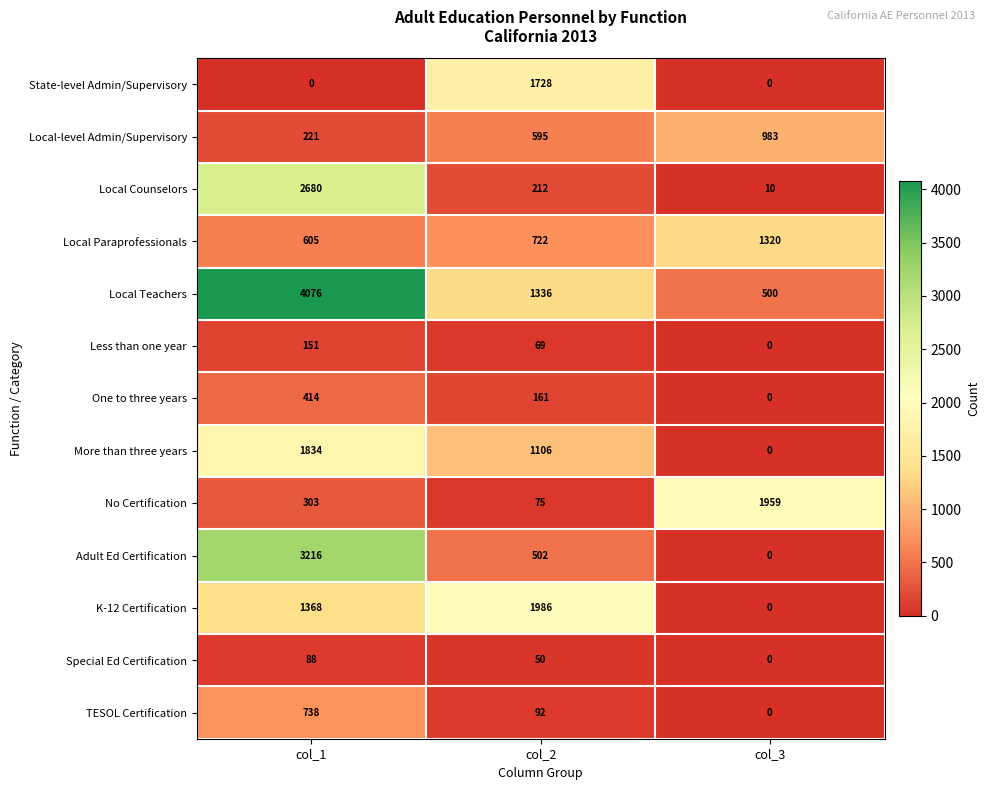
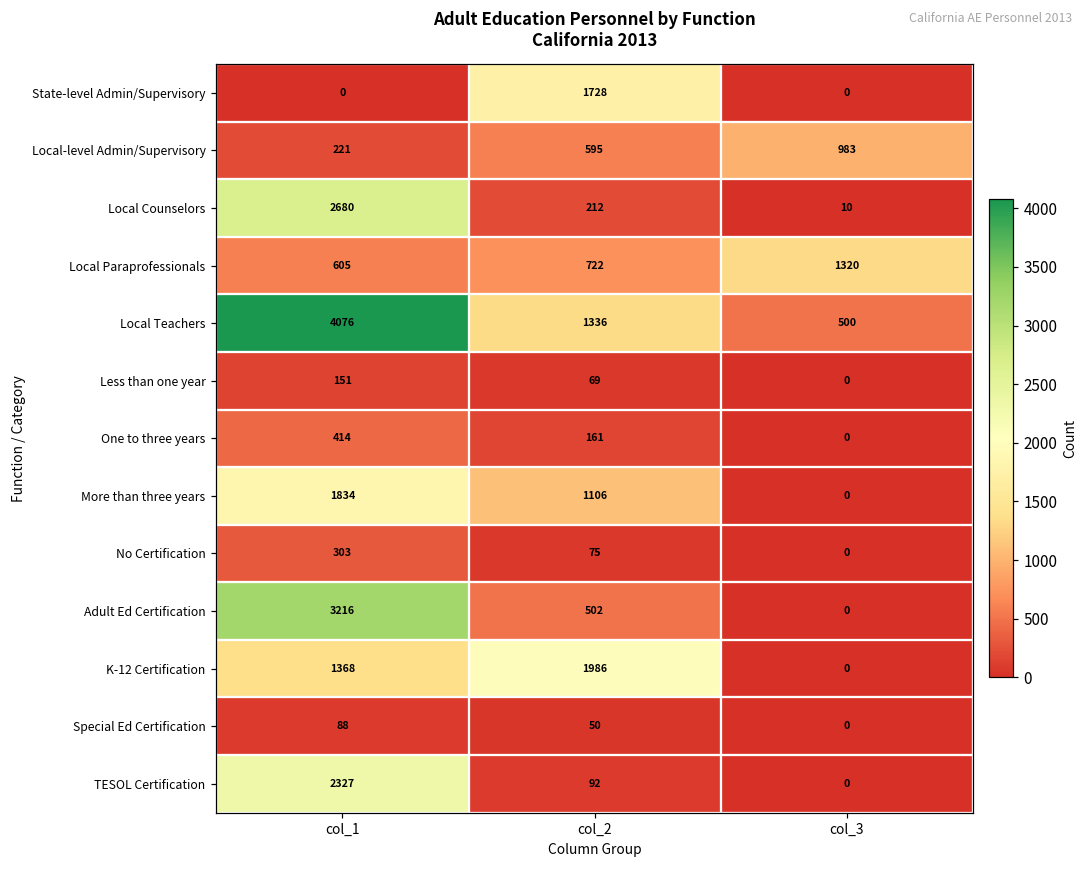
No Certification, col_3: 1959 -> 0
TESOL Certification, col_1: 738 -> 2327
